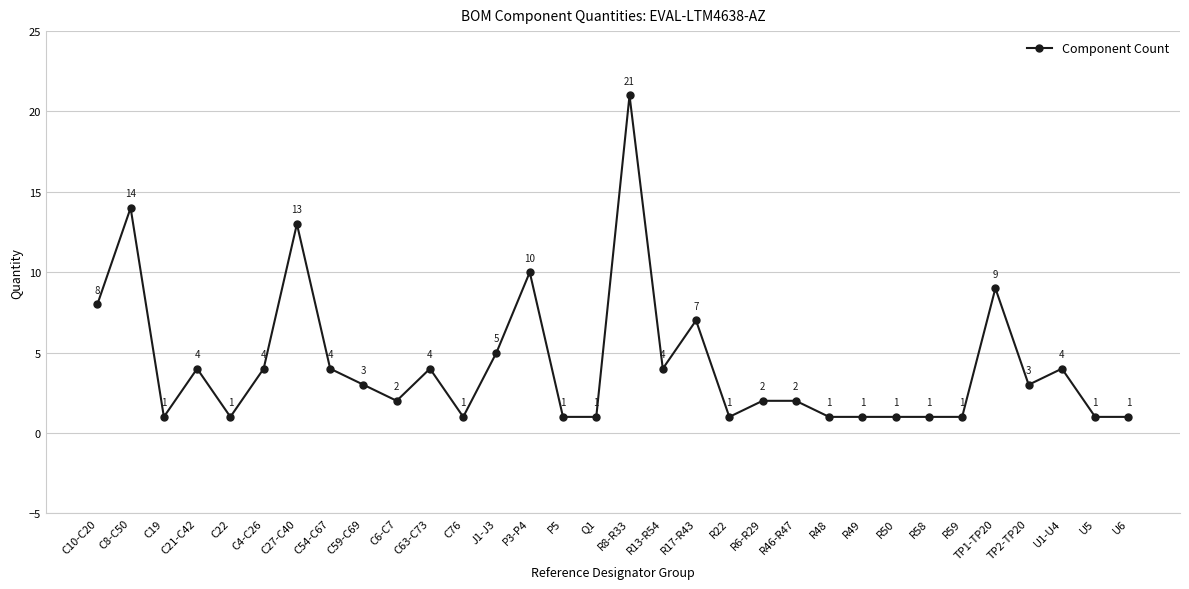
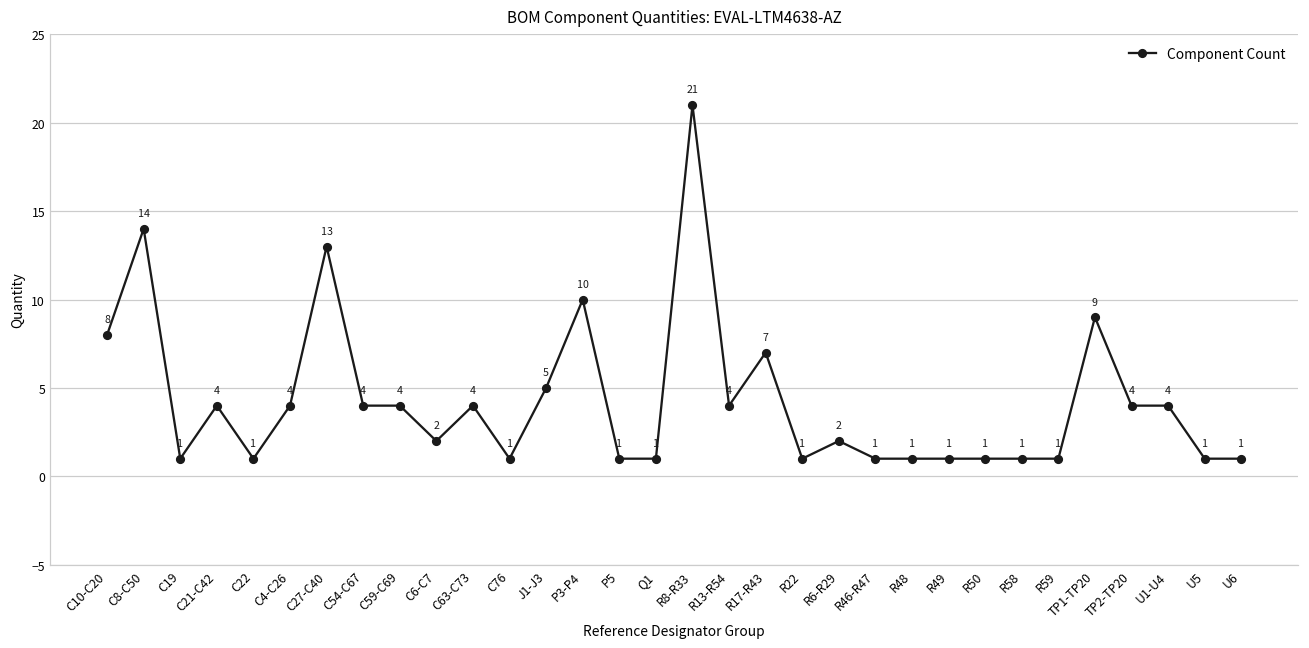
C59-C69: 3 -> 4
R46-R47: 2 -> 1
TP2-TP20: 3 -> 4
